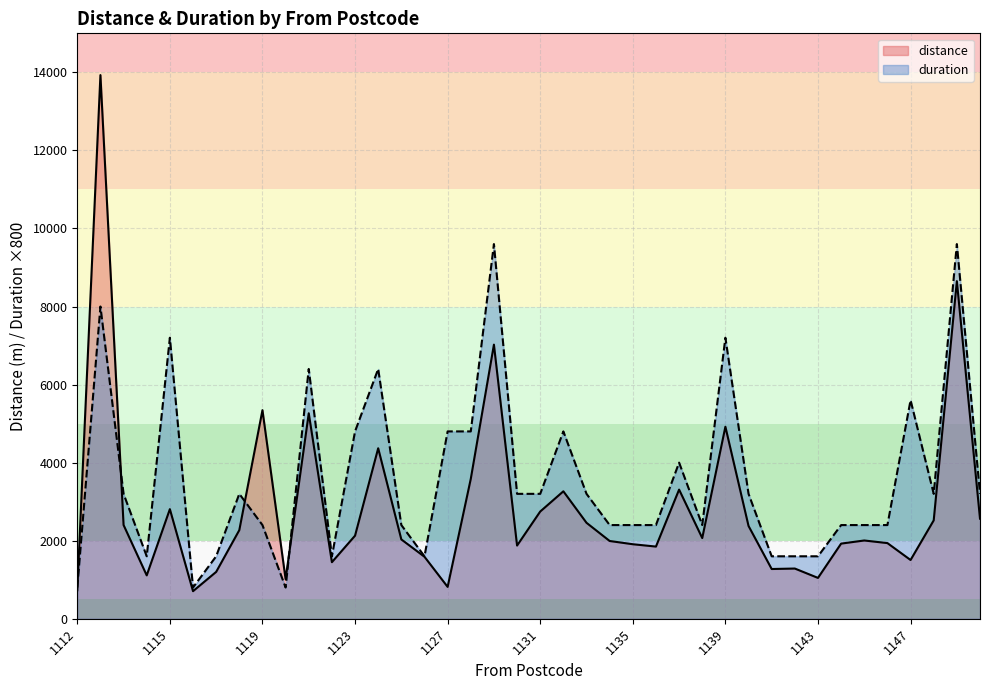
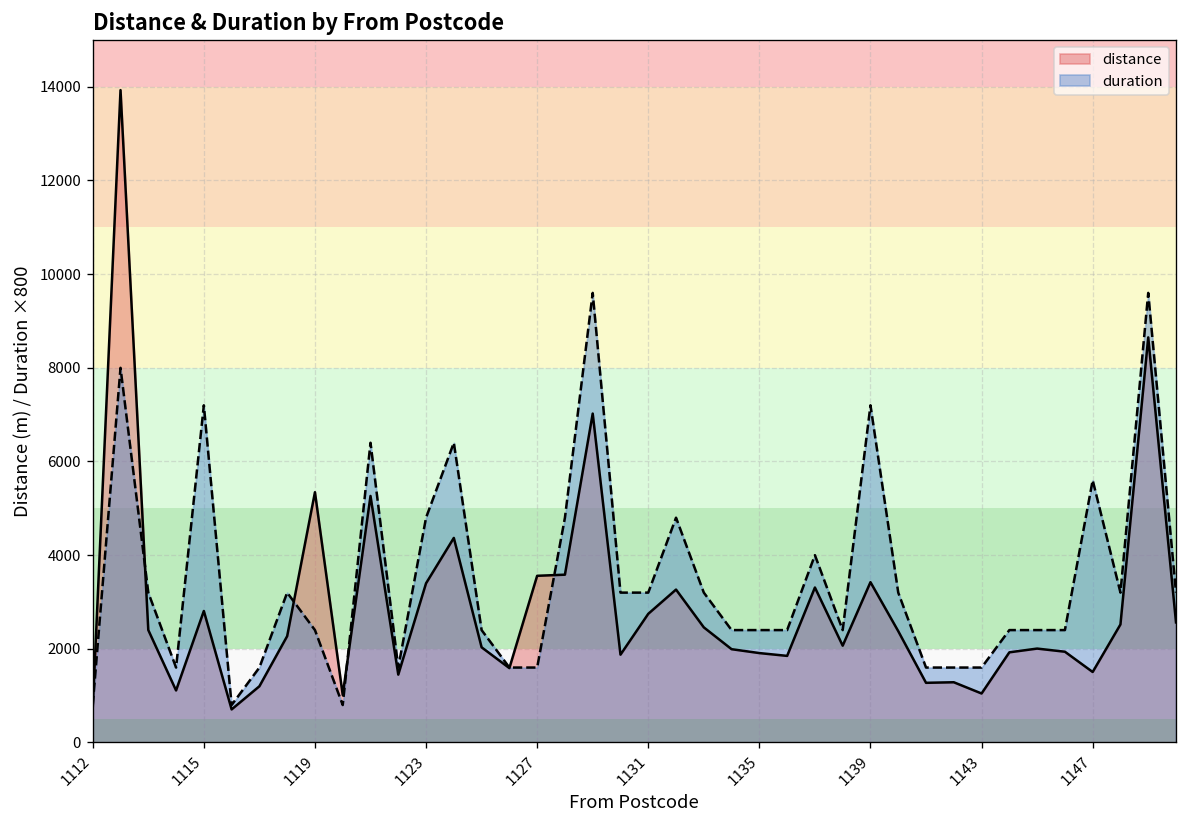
distance, 1123: 2100 -> 3400
distance, 1127: 800 -> 3600
duration, 1127: 4800 -> 1600
distance, 1139: 4900 -> 3400
